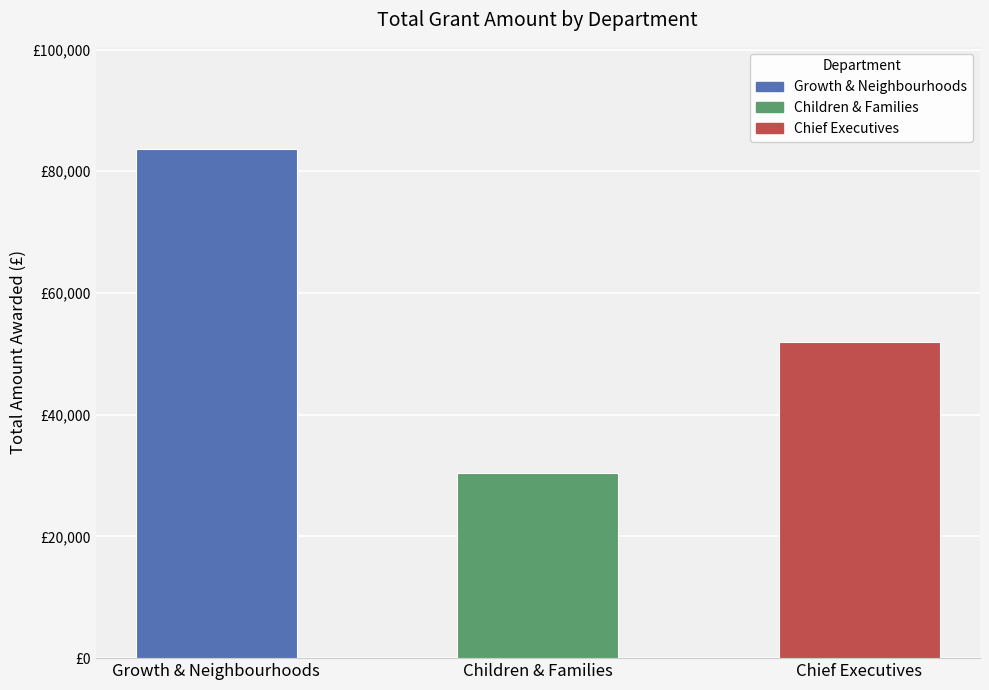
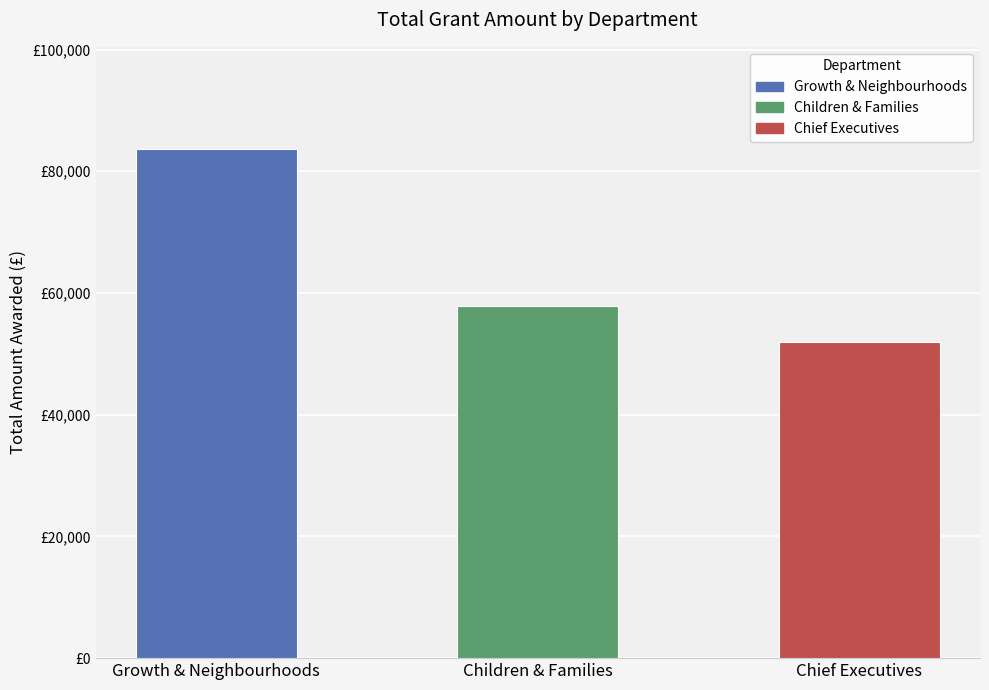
Children & Families: £31,000 -> £58,000
